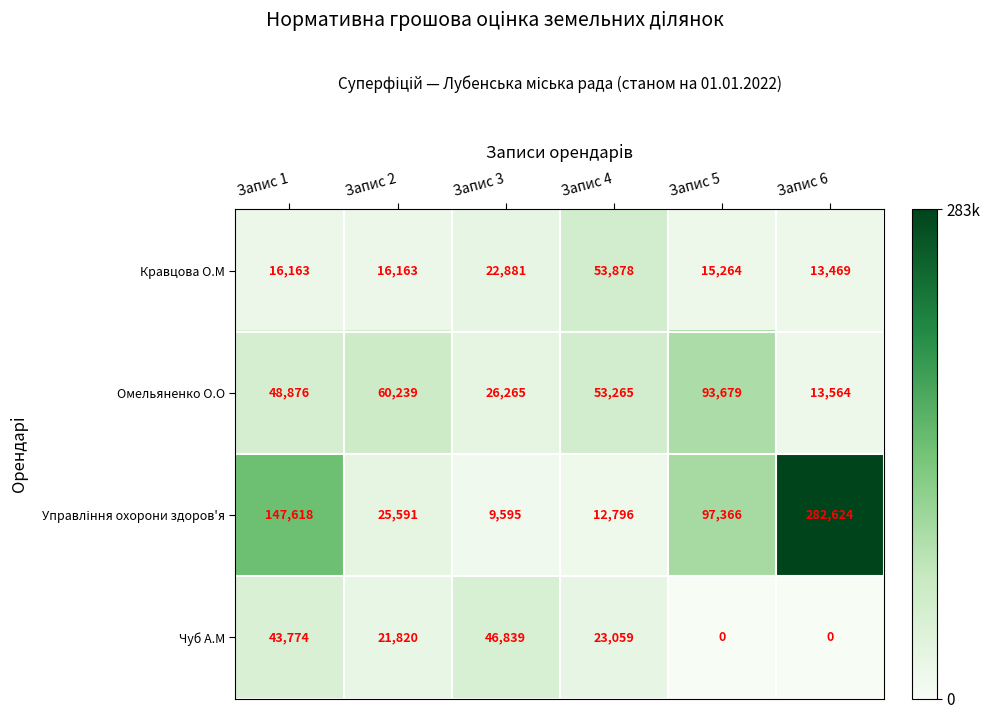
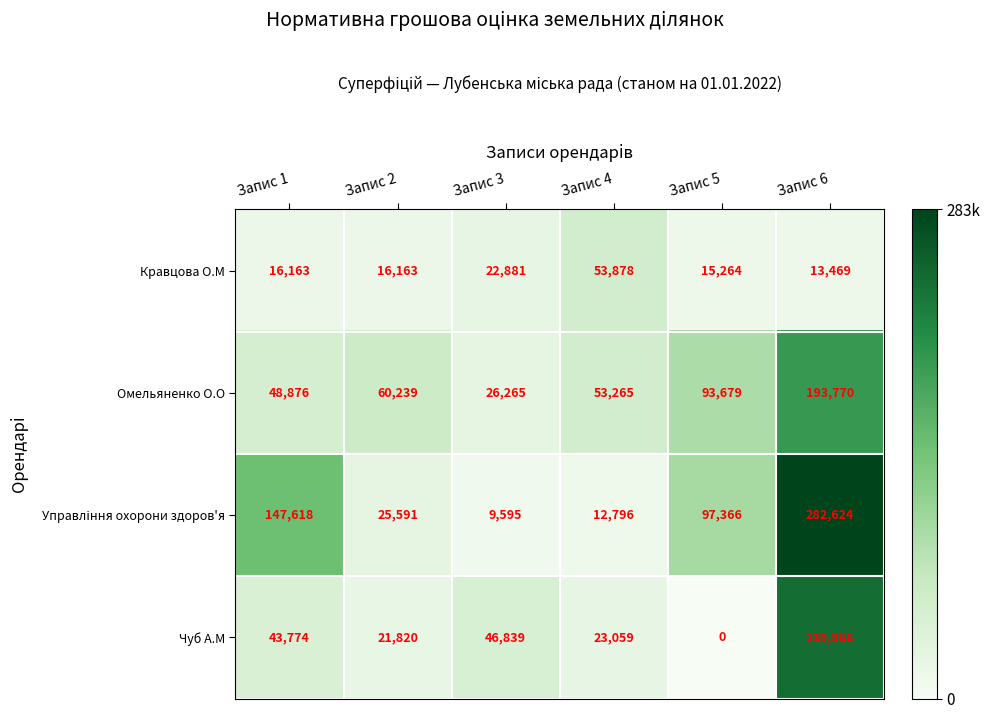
Омельяненко О.О, Запис 6: 13,564 -> 193,770
Чуб А.М, Запис 6: 0 -> 239,988
